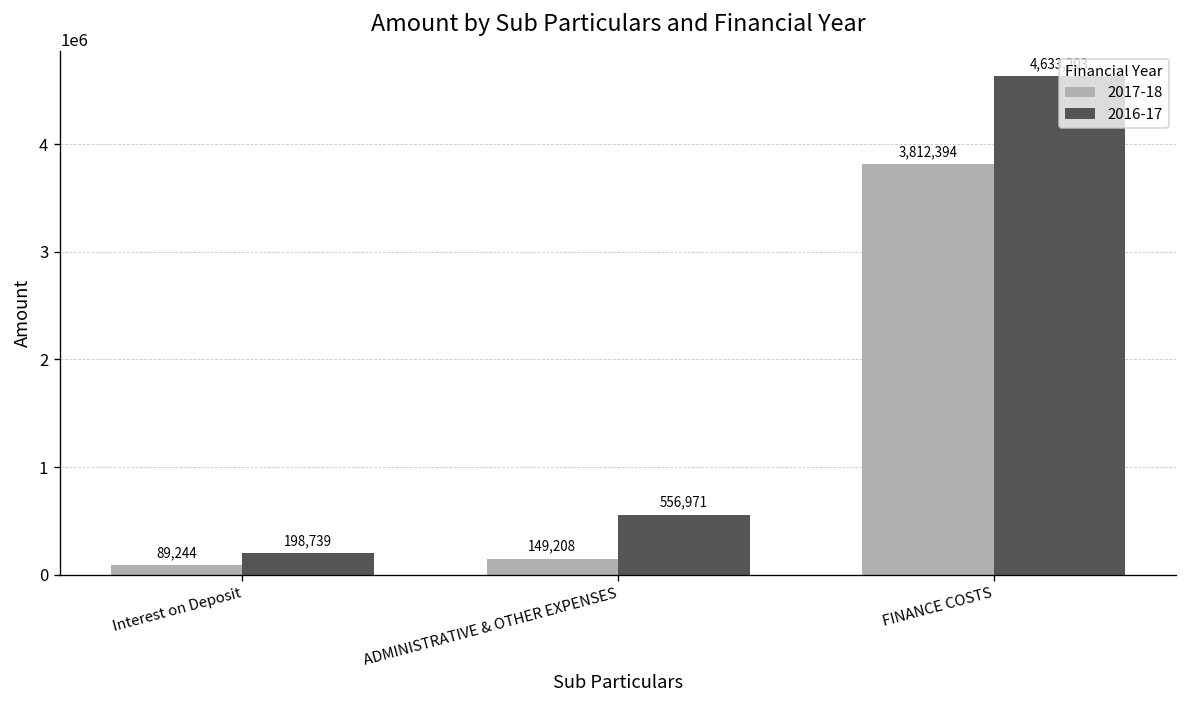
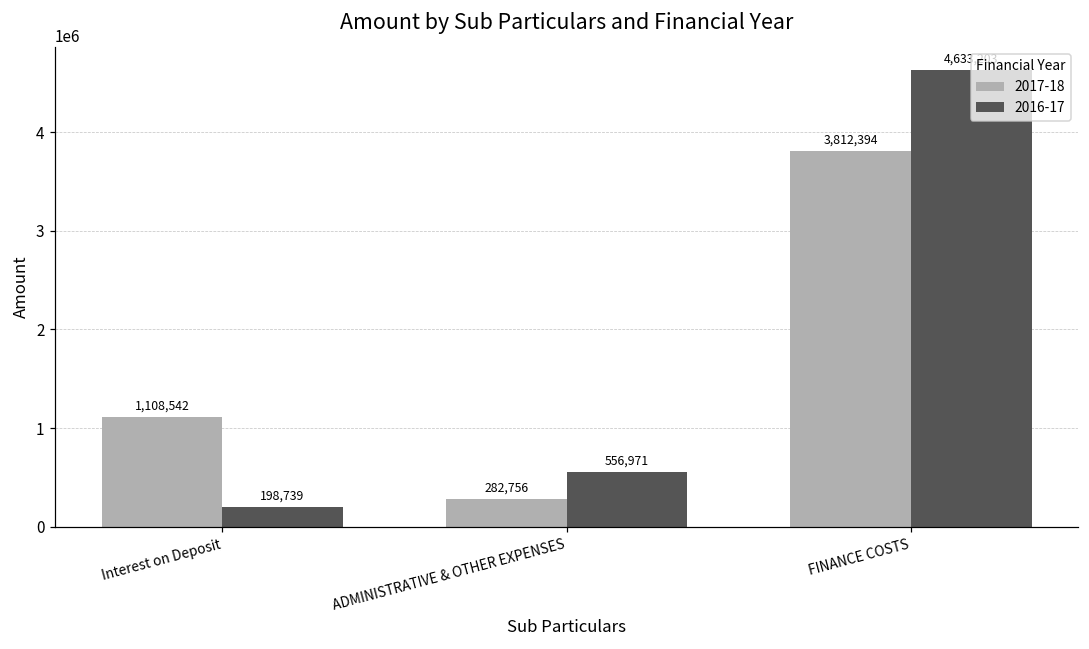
2017-18, Interest on Deposit: 89,244 -> 1,108,542
2017-18, ADMINISTRATIVE & OTHER EXPENSES: 149,208 -> 282,756
